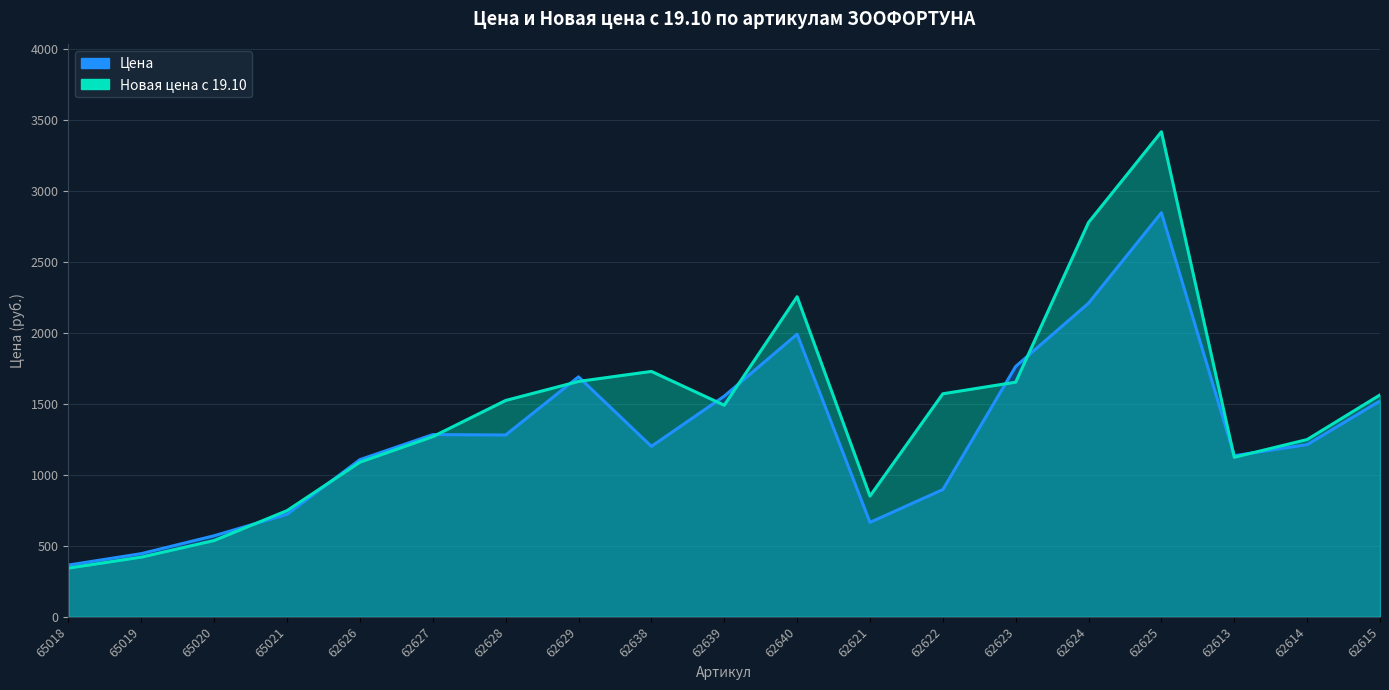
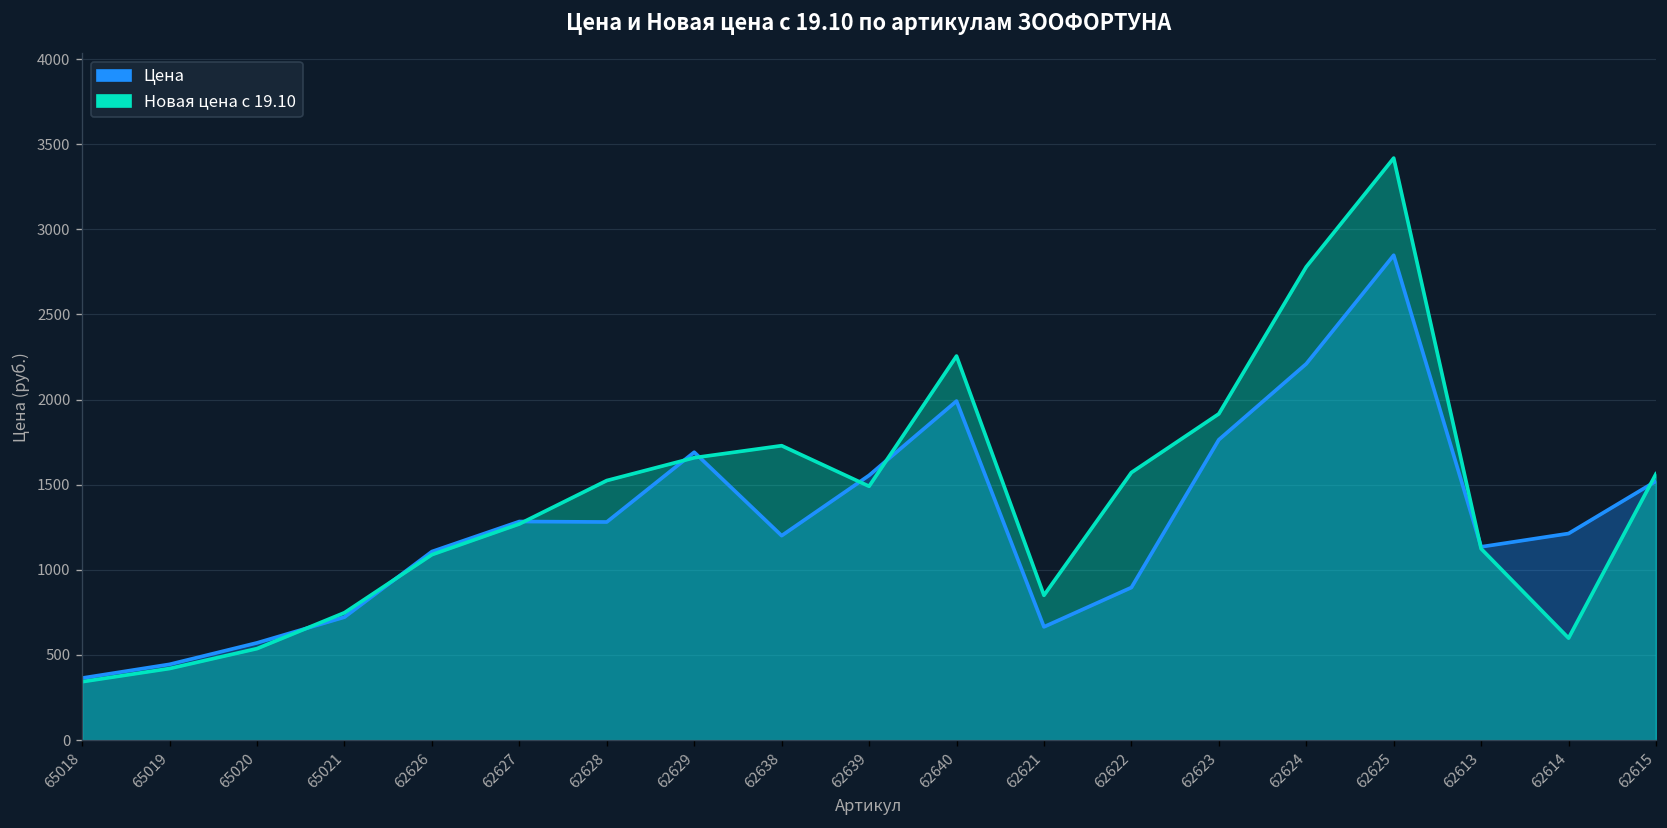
Новая цена с 19.10, 62623: 1650 -> 1920
Новая цена с 19.10, 62614: 1250 -> 600
